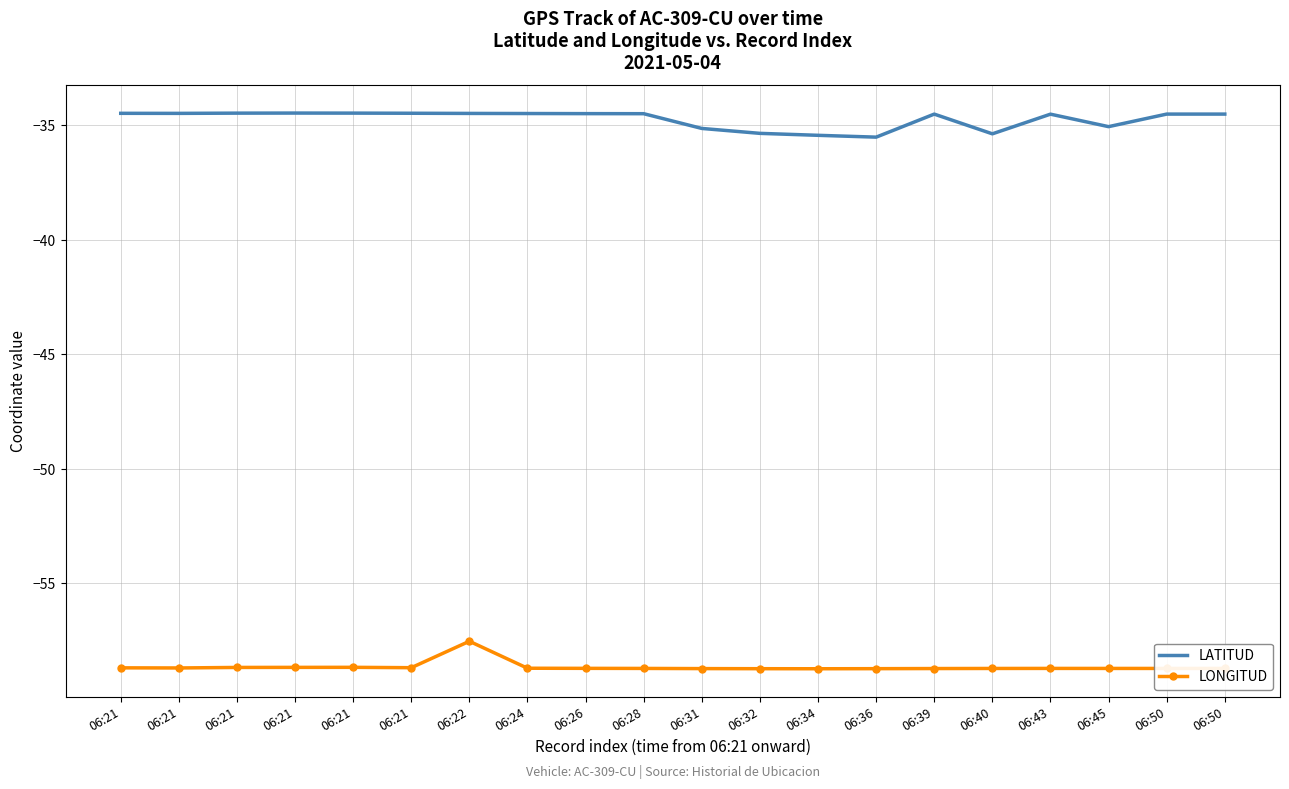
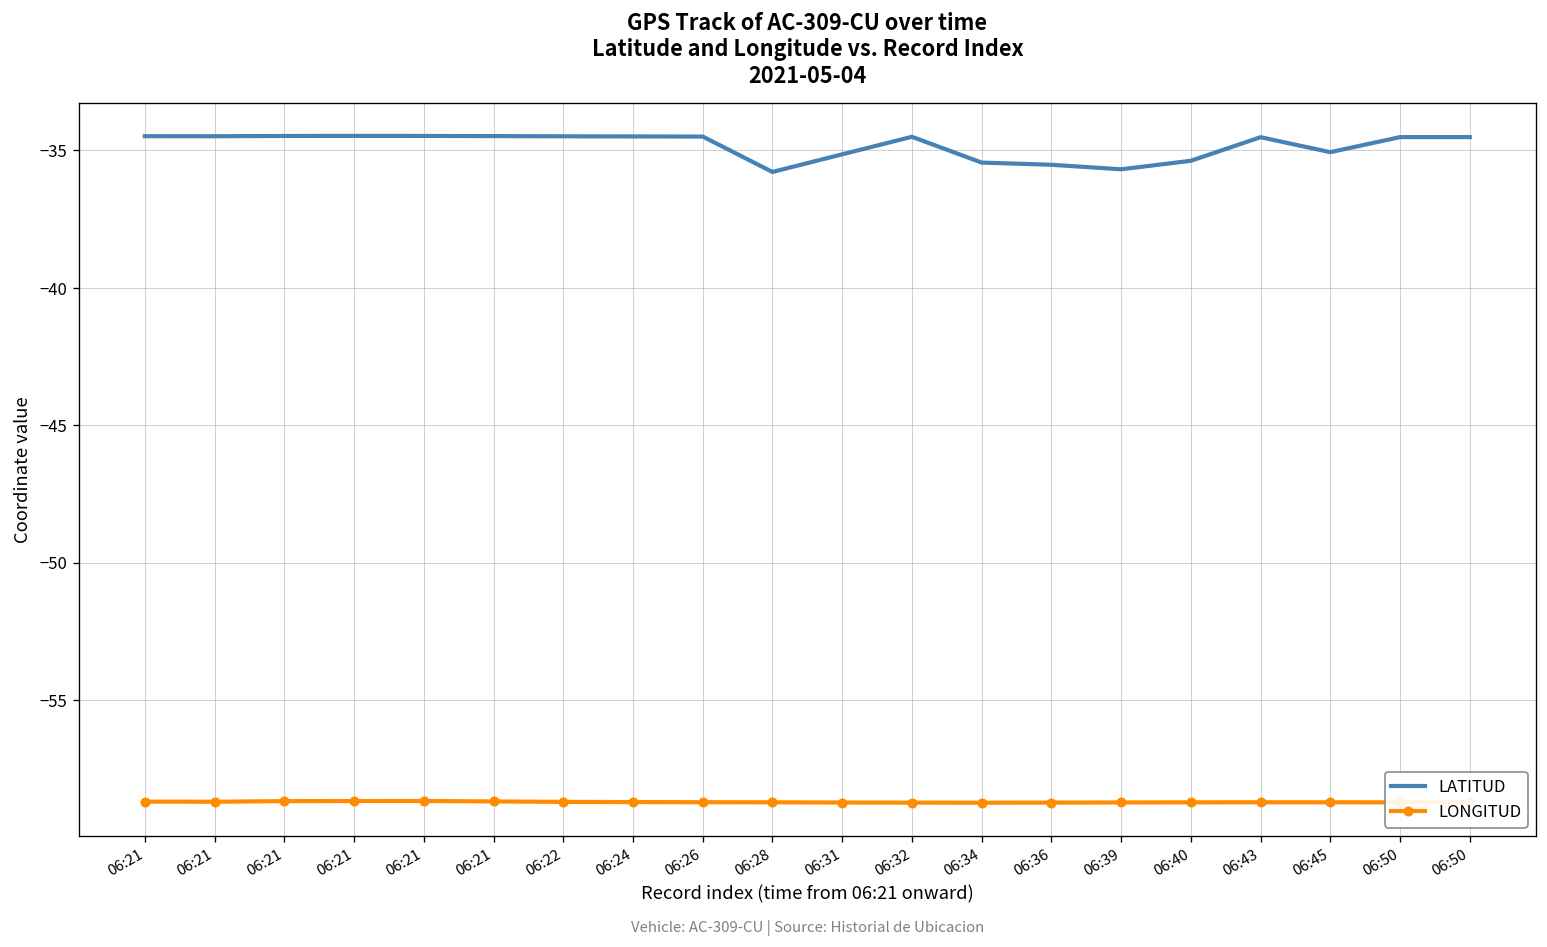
LONGITUD, 06:22: -57.5 -> -58.7
LATITUD, 06:28: -34.5 -> -35.8
LATITUD, 06:32: -35.4 -> -34.5
LATITUD, 06:39: -34.5 -> -35.7
